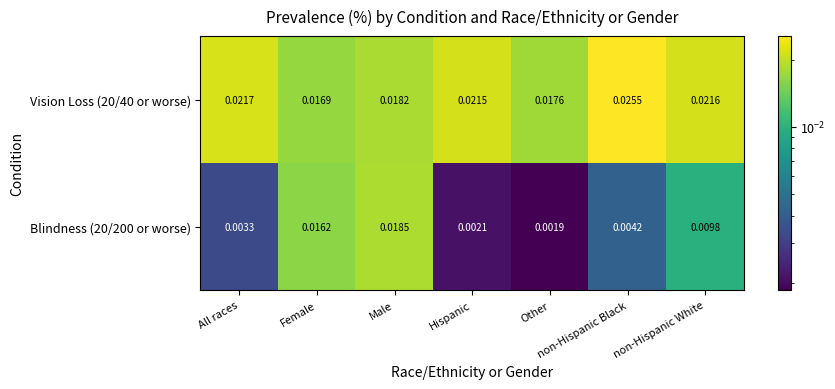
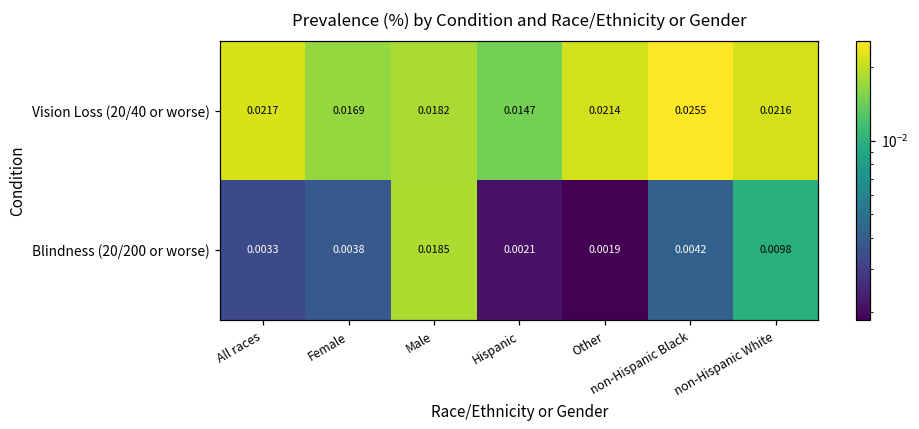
Vision Loss (20/40 or worse), Hispanic: 0.0215 -> 0.0147
Vision Loss (20/40 or worse), Other: 0.0176 -> 0.0214
Blindness (20/200 or worse), Female: 0.0162 -> 0.0038
